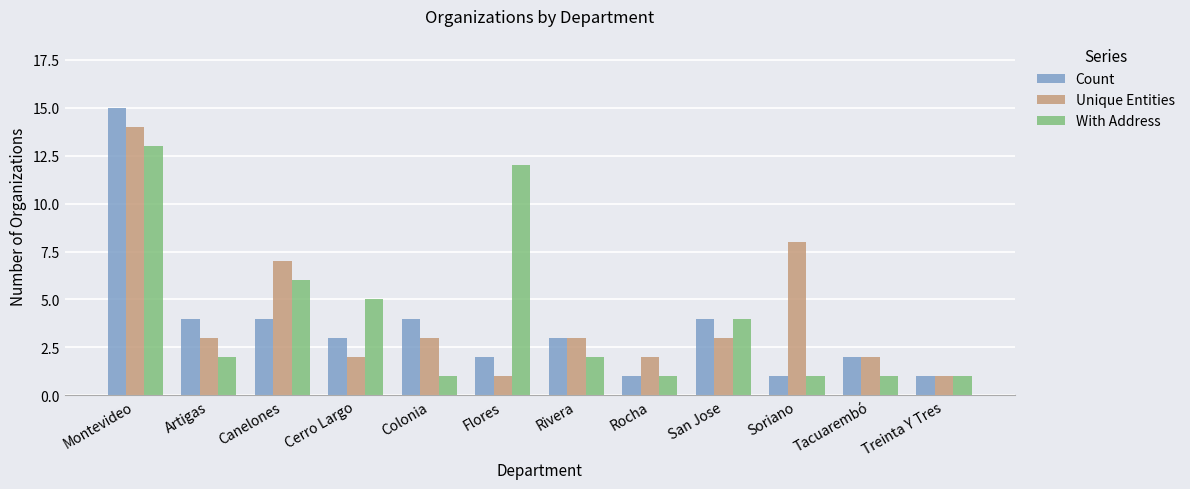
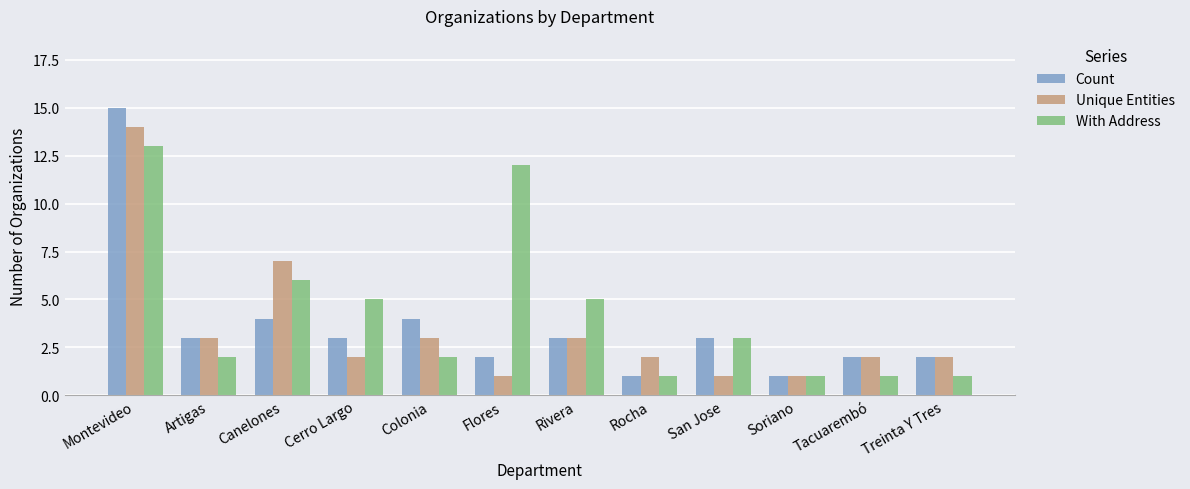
Count, Artigas: 4 -> 3
With Address, Colonia: 1 -> 2
With Address, Rivera: 2 -> 5
Count, San Jose: 4 -> 3
Unique Entities, San Jose: 3 -> 1
With Address, San Jose: 4 -> 3
Unique Entities, Soriano: 8 -> 1
Count, Treinta Y Tres: 1 -> 2
Unique Entities, Treinta Y Tres: 1 -> 2
